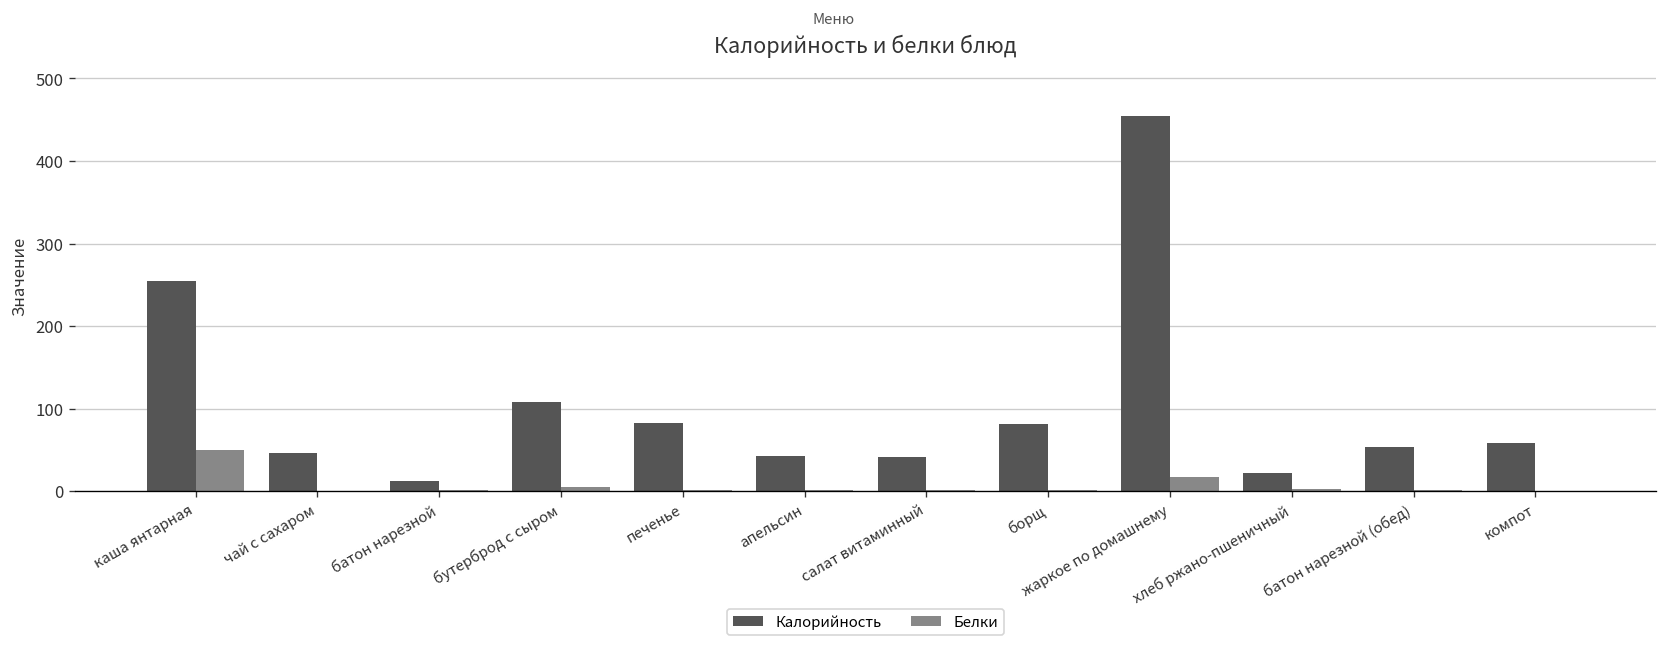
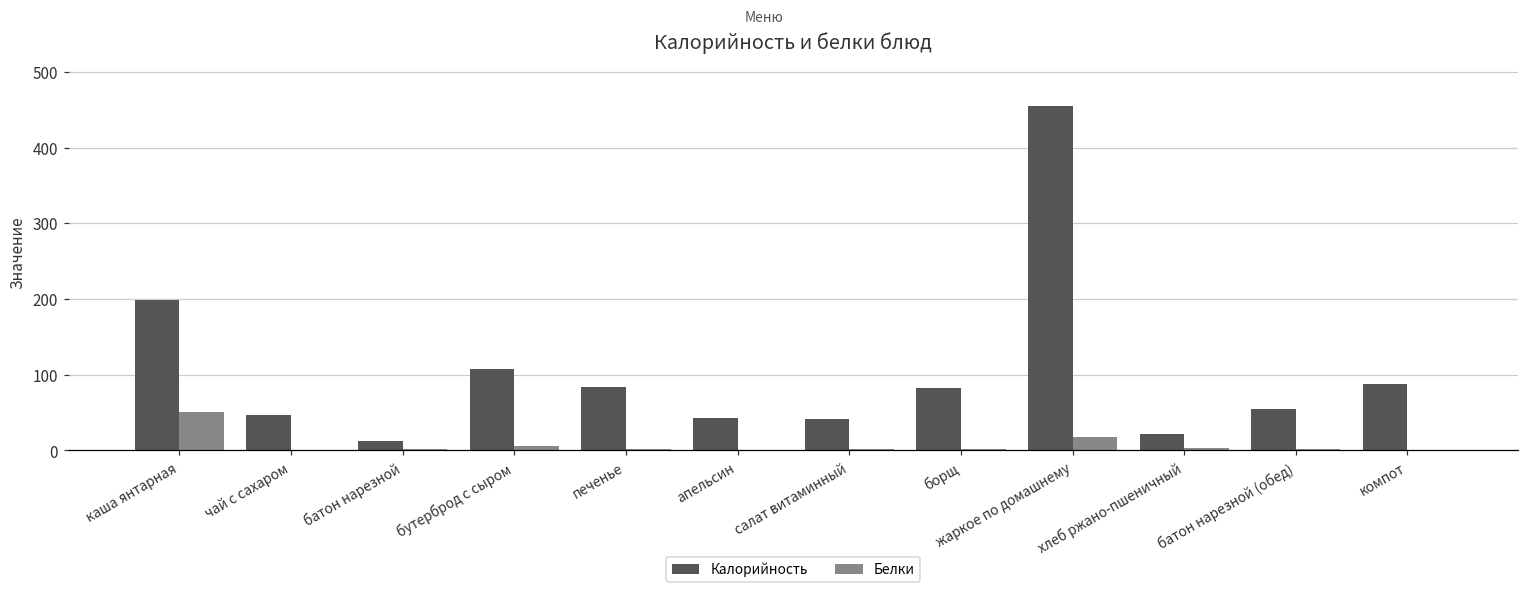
Калорийность, каша янтарная: 260 -> 200
Калорийность, компот: 60 -> 90
